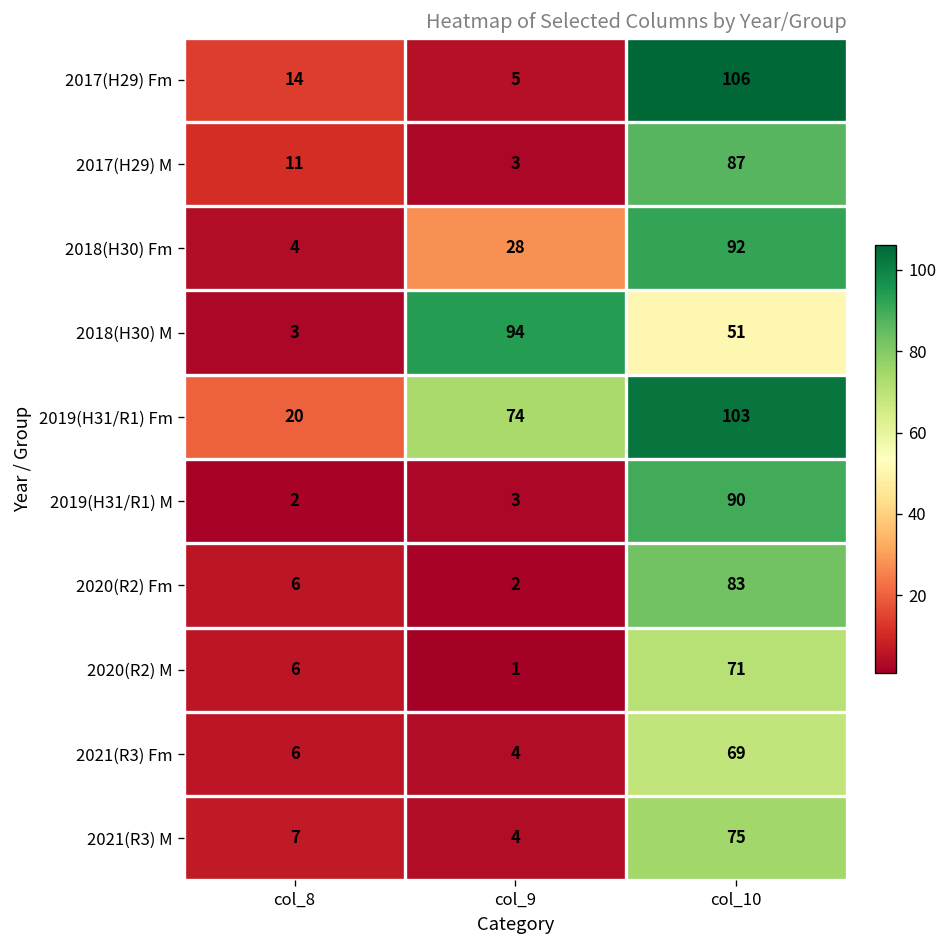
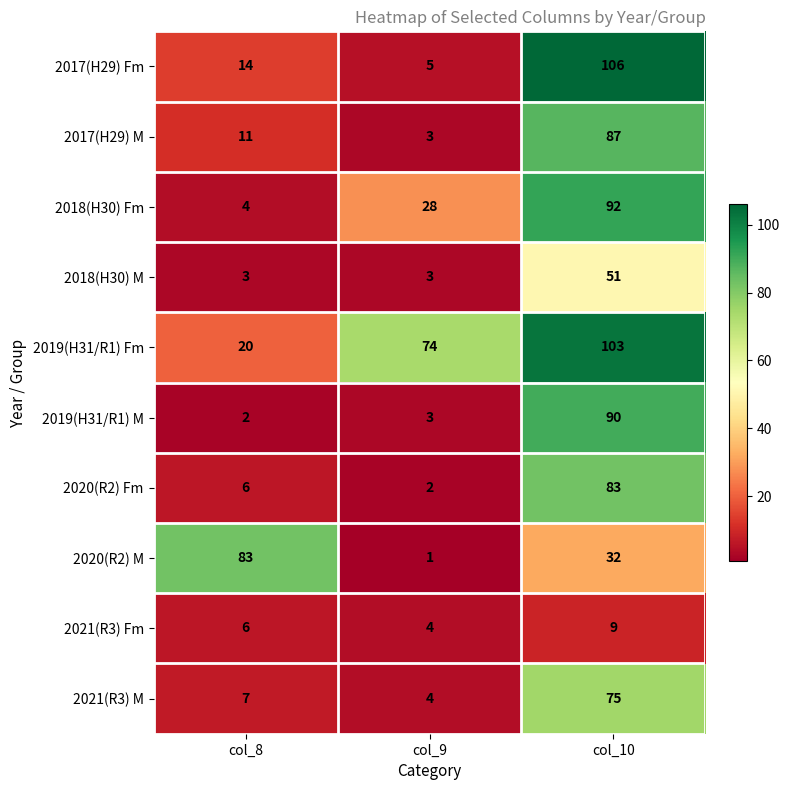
2018(H30) M, col_9: 94 -> 3
2020(R2) M, col_8: 6 -> 83
2020(R2) M, col_10: 71 -> 32
2021(R3) Fm, col_10: 69 -> 9
